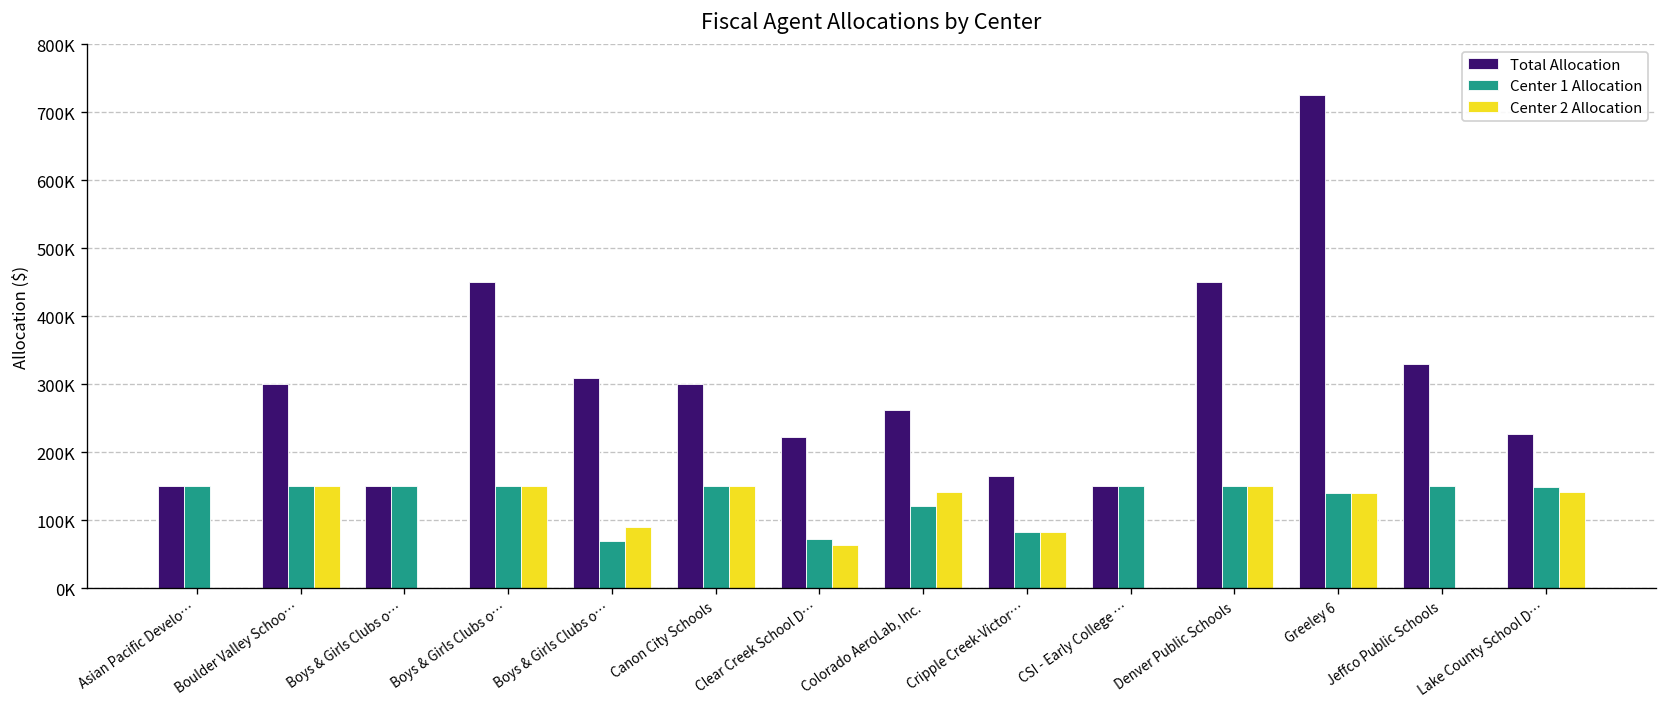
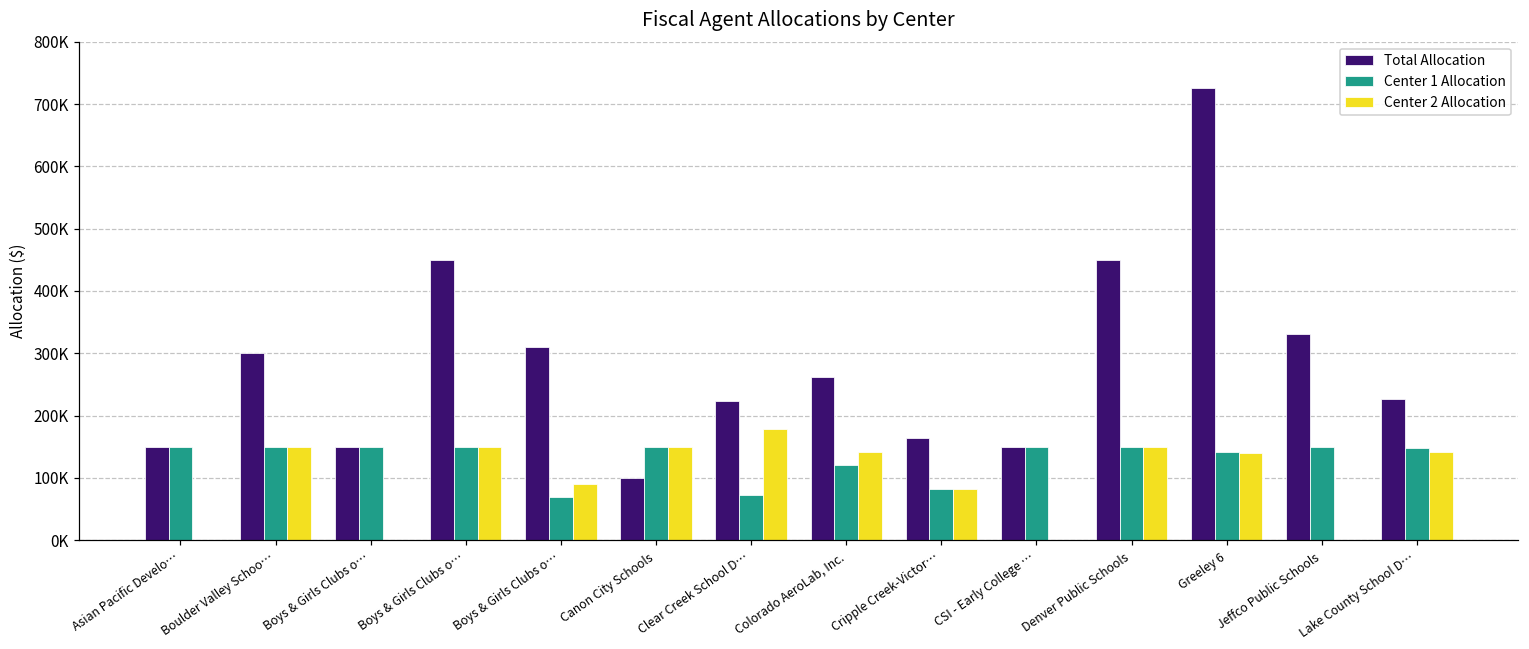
Total Allocation, Canon City Schools: 300000 -> 100000
Center 2 Allocation, Clear Creek School D…: 60000 -> 180000
